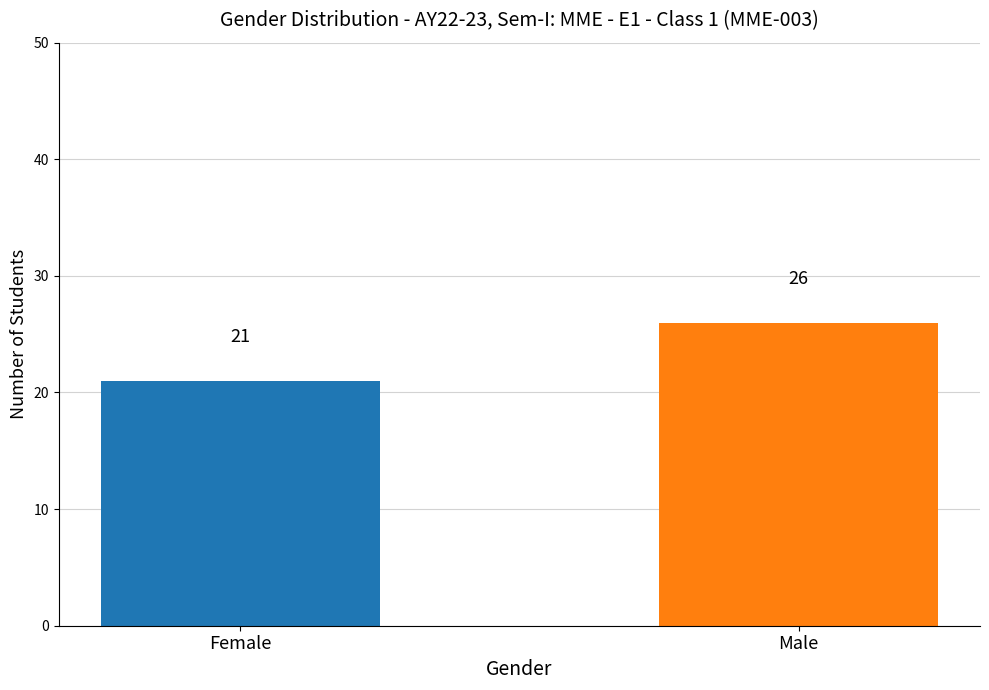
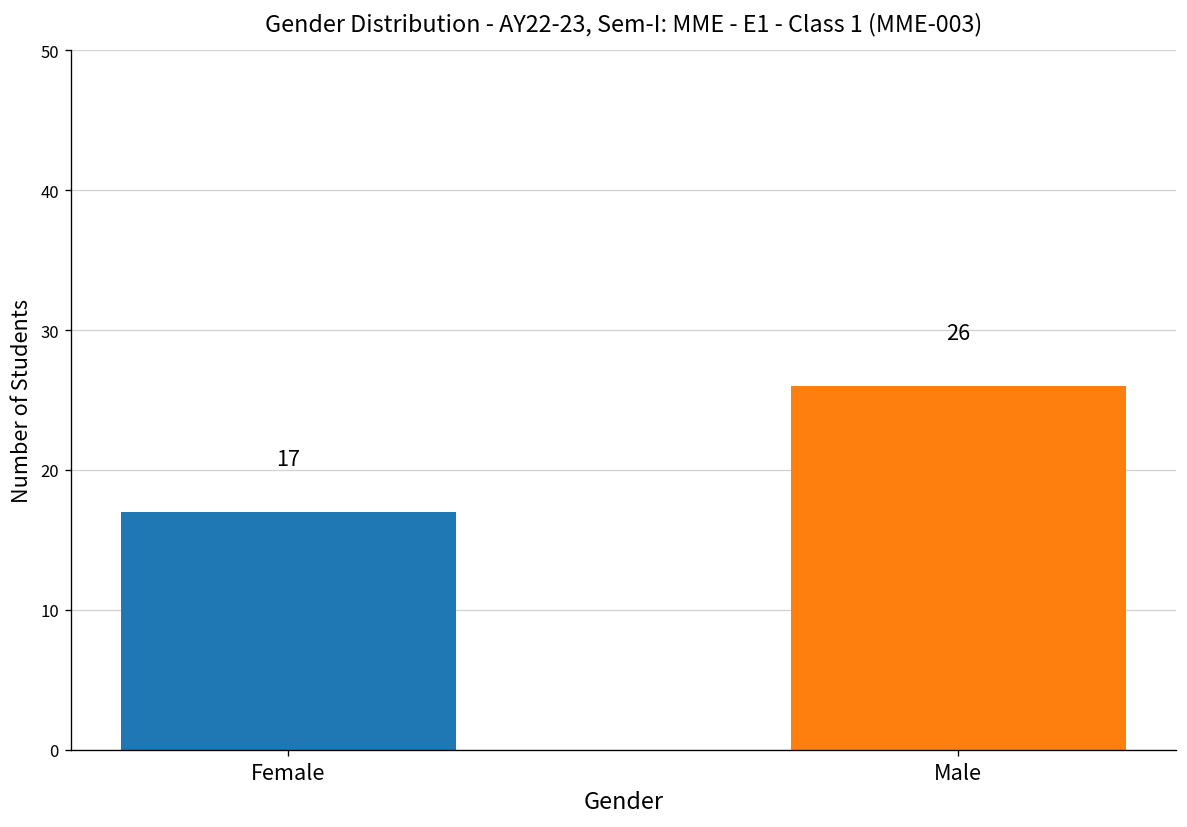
Female: 21 -> 17
